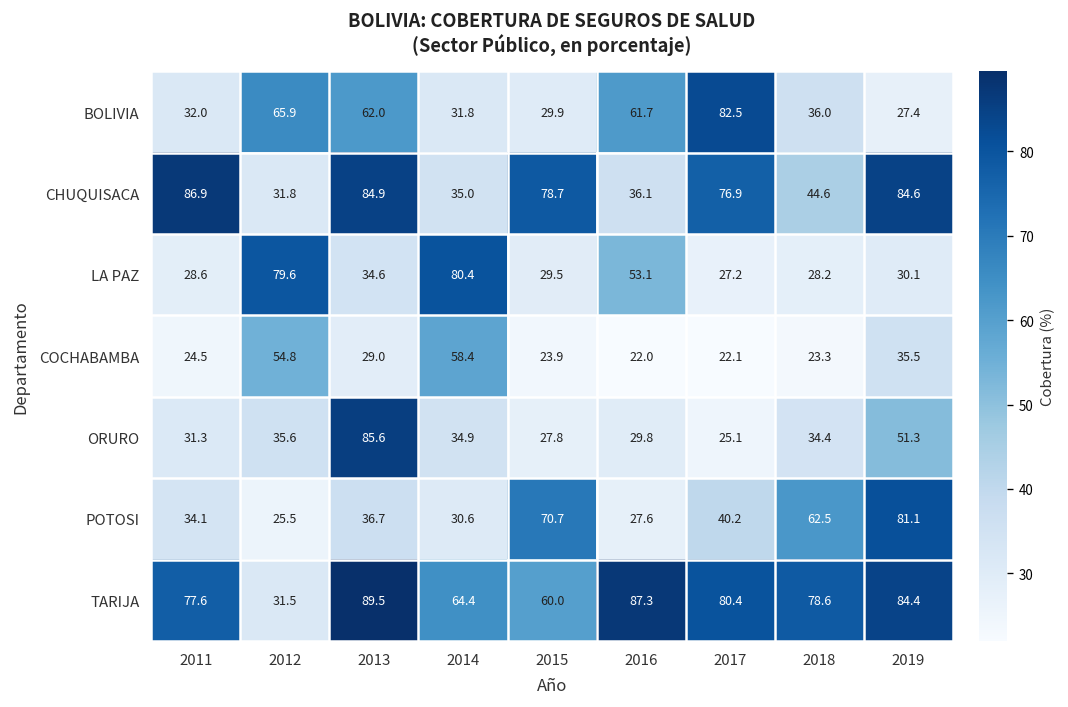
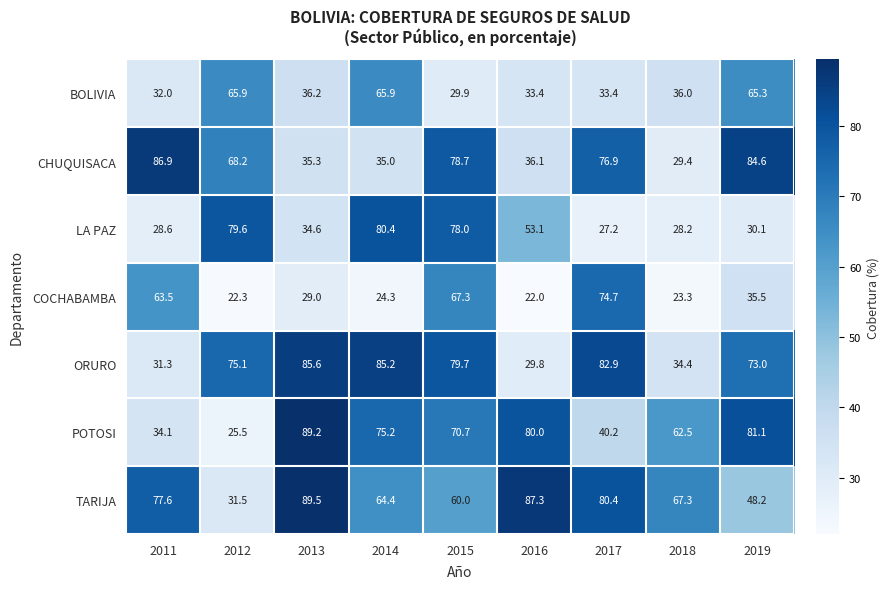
BOLIVIA, 2013: 62.0 -> 36.2
BOLIVIA, 2014: 31.8 -> 65.9
BOLIVIA, 2016: 61.7 -> 33.4
BOLIVIA, 2017: 82.5 -> 33.4
BOLIVIA, 2019: 27.4 -> 65.3
CHUQUISACA, 2012: 31.8 -> 68.2
CHUQUISACA, 2013: 84.9 -> 35.3
CHUQUISACA, 2018: 44.6 -> 29.4
LA PAZ, 2015: 29.5 -> 78.0
COCHABAMBA, 2011: 24.5 -> 63.5
COCHABAMBA, 2012: 54.8 -> 22.3
COCHABAMBA, 2014: 58.4 -> 24.3
COCHABAMBA, 2015: 23.9 -> 67.3
COCHABAMBA, 2017: 22.1 -> 74.7
ORURO, 2012: 35.6 -> 75.1
ORURO, 2014: 34.9 -> 85.2
ORURO, 2015: 27.8 -> 79.7
ORURO, 2017: 25.1 -> 82.9
ORURO, 2019: 51.3 -> 73.0
POTOSI, 2013: 36.7 -> 89.2
POTOSI, 2014: 30.6 -> 75.2
POTOSI, 2016: 27.6 -> 80.0
TARIJA, 2018: 78.6 -> 67.3
TARIJA, 2019: 84.4 -> 48.2
